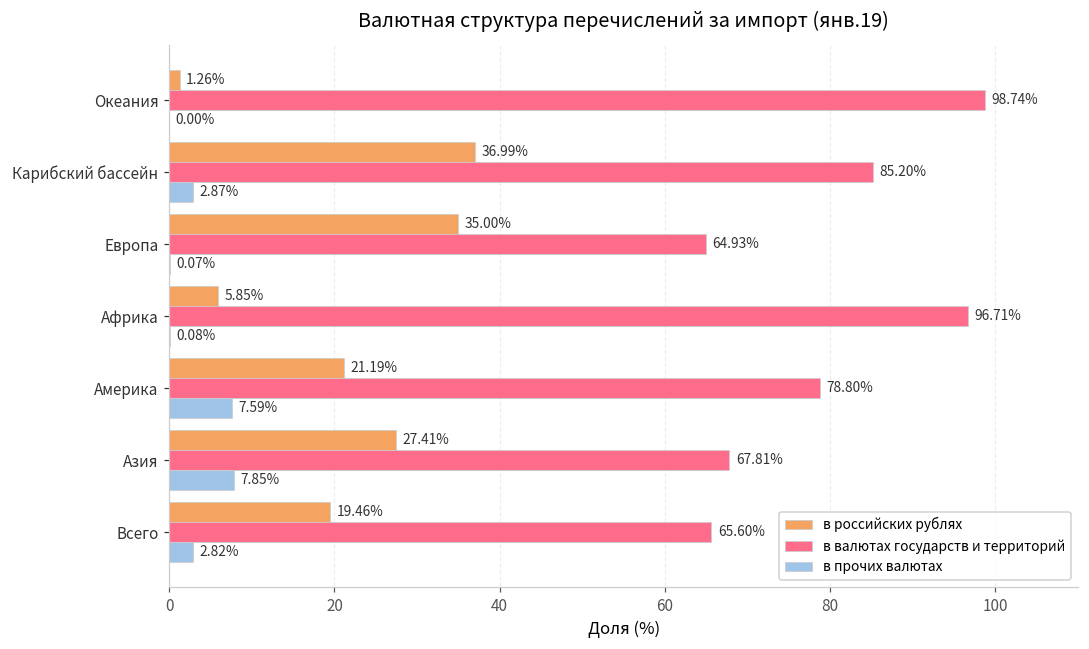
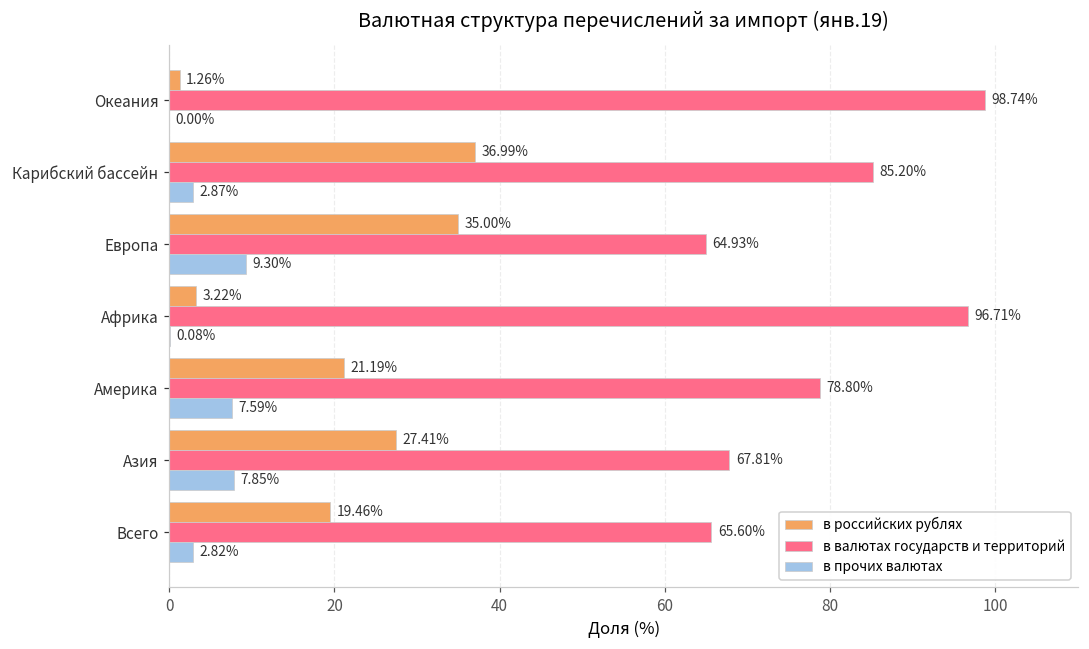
в прочих валютах, Европа: 0.07% -> 9.30%
в российских рублях, Африка: 5.85% -> 3.22%
